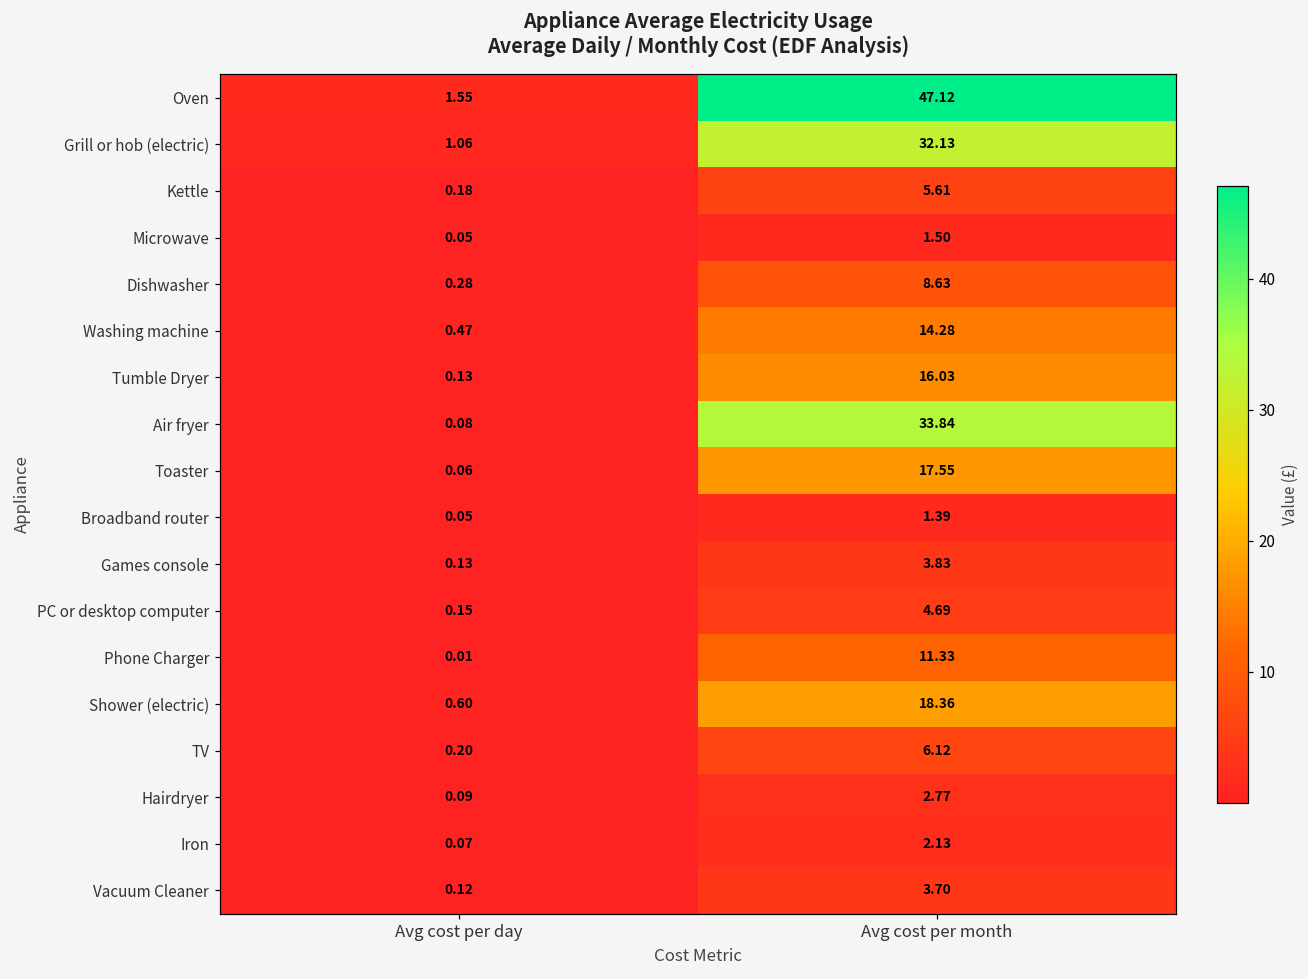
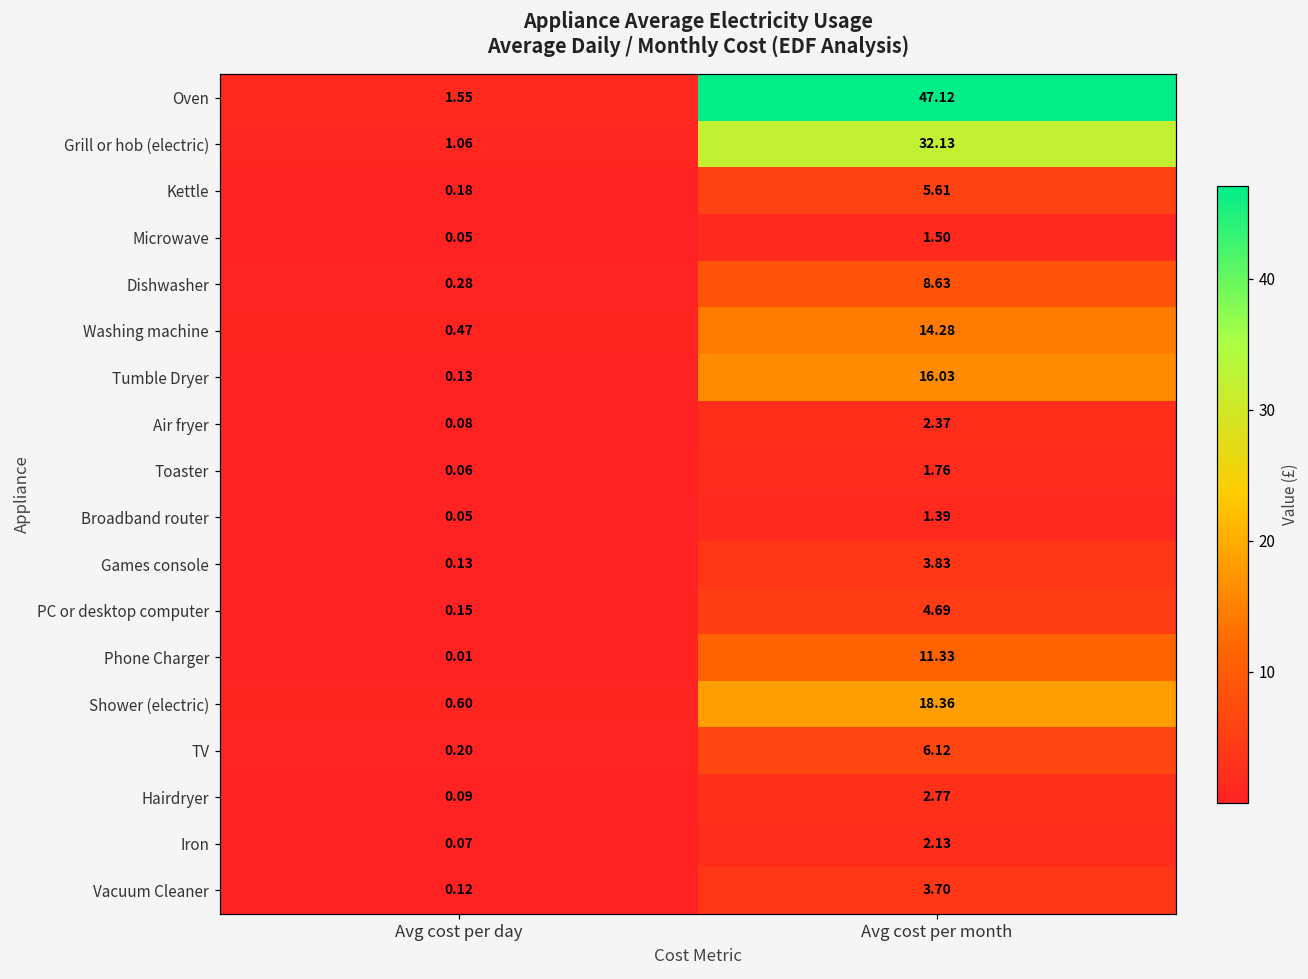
Air fryer, Avg cost per month: 33.84 -> 2.37
Toaster, Avg cost per month: 17.55 -> 1.76
